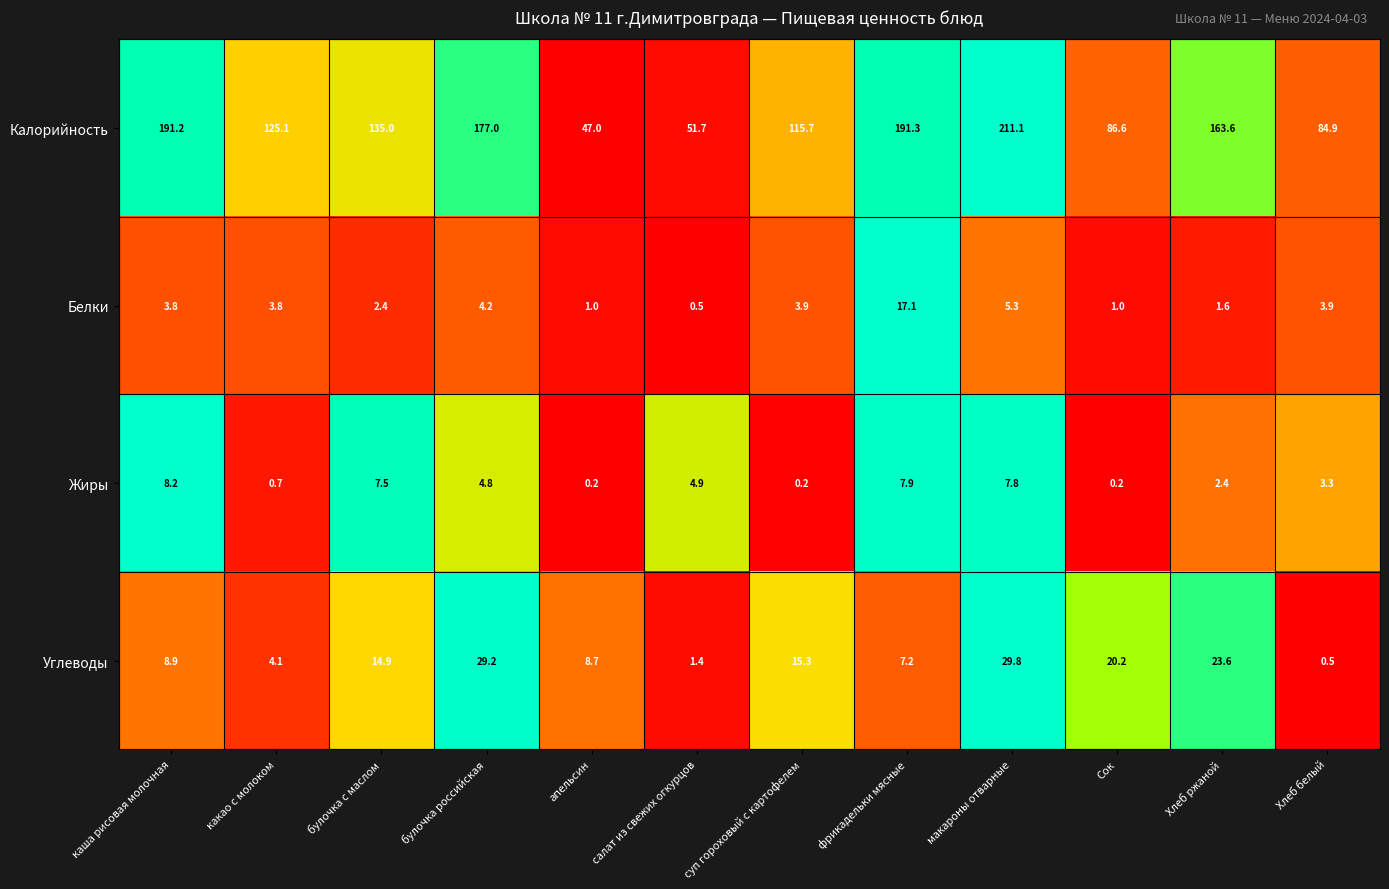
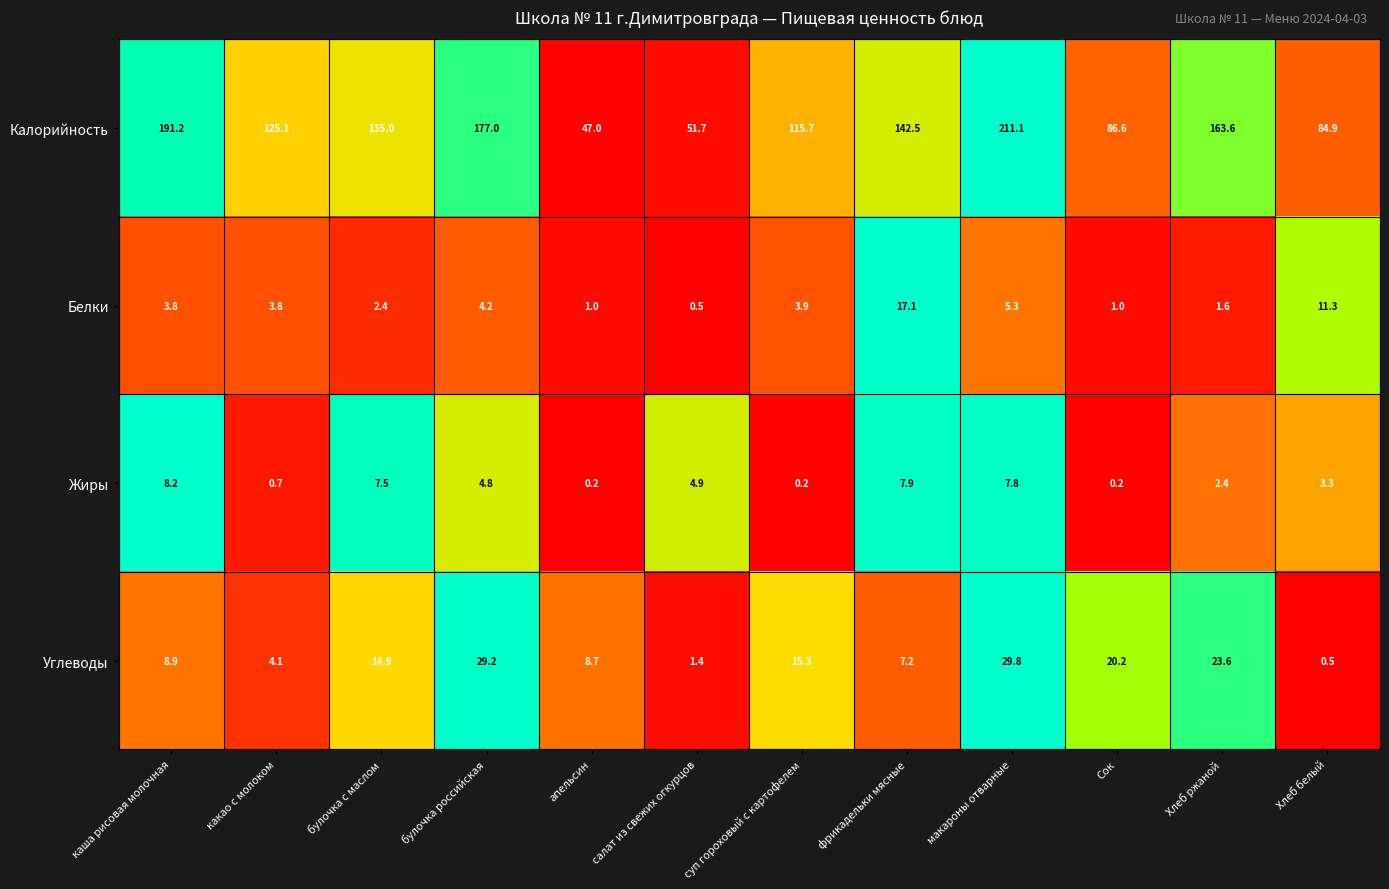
Калорийность, фрикадельки мясные: 191.3 -> 142.5
Белки, Хлеб белый: 3.9 -> 11.3
